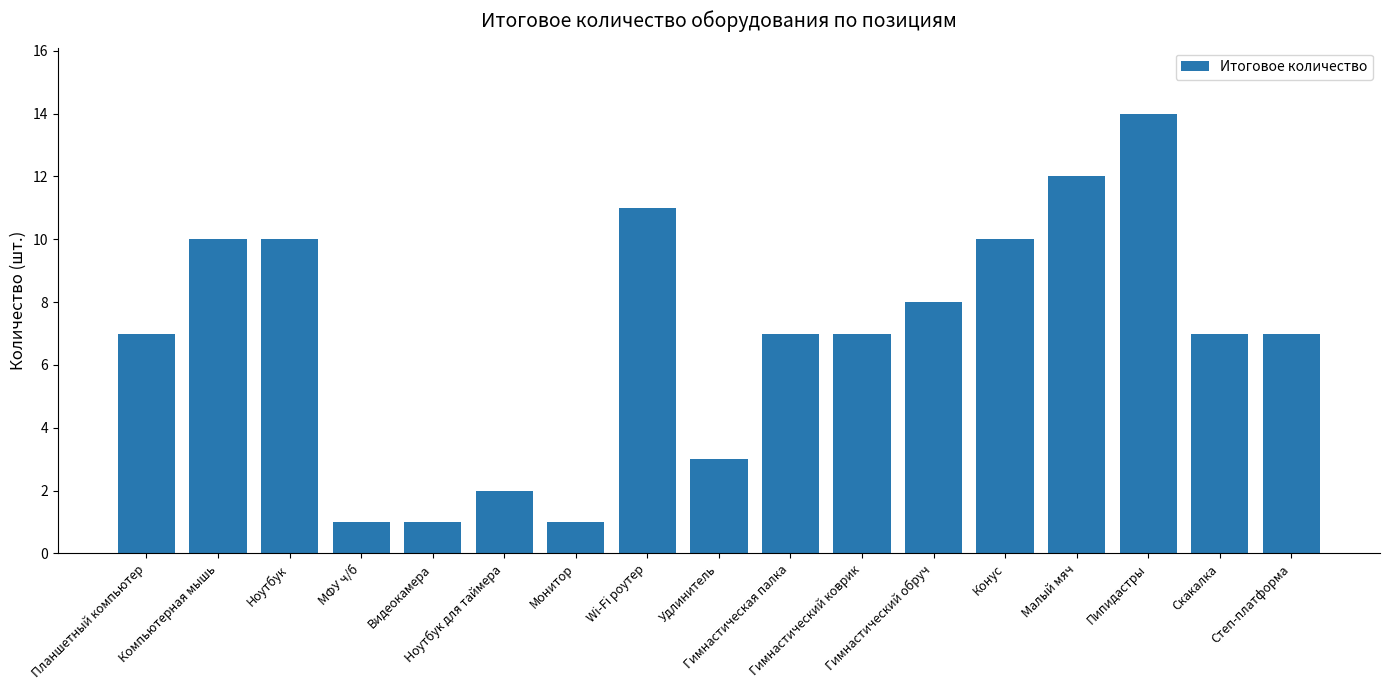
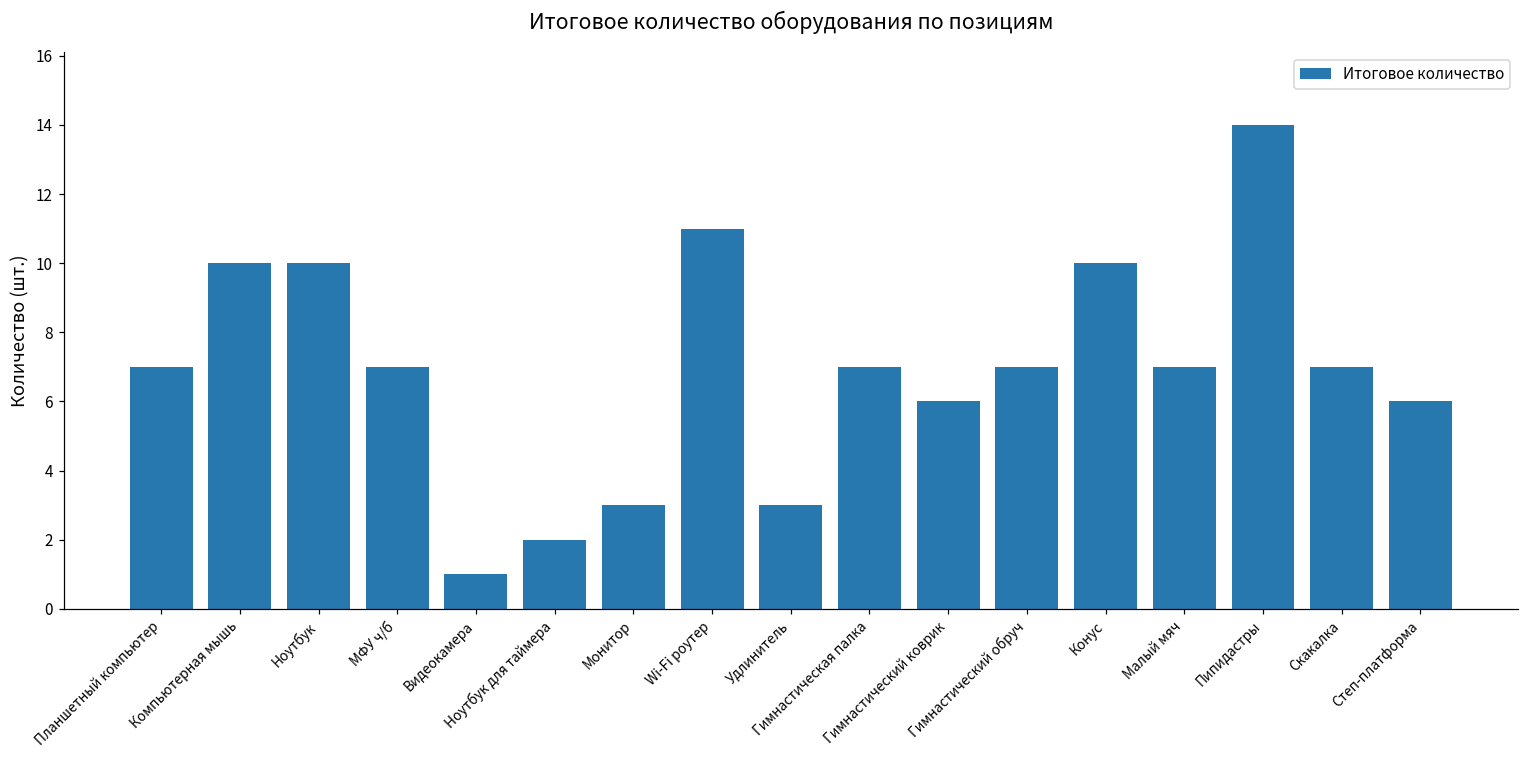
МФУ ч/б: 1 -> 7
Монитор: 1 -> 3
Гимнастический коврик: 7 -> 6
Гимнастический обруч: 8 -> 7
Малый мяч: 12 -> 7
Степ-платформа: 7 -> 6
